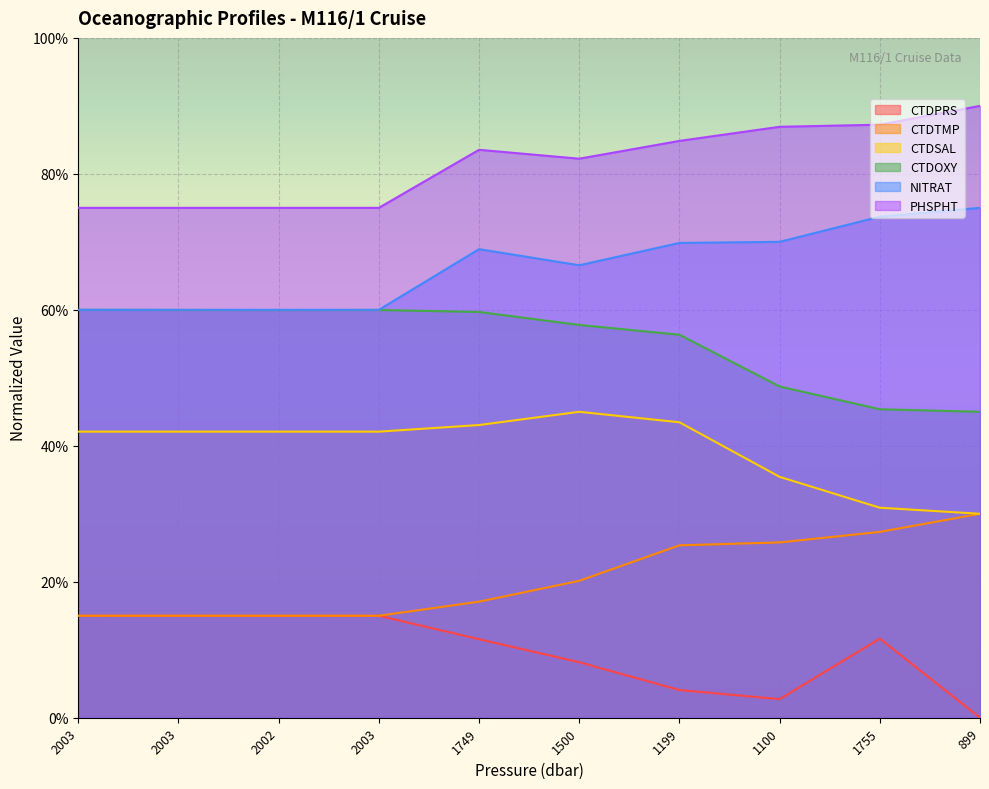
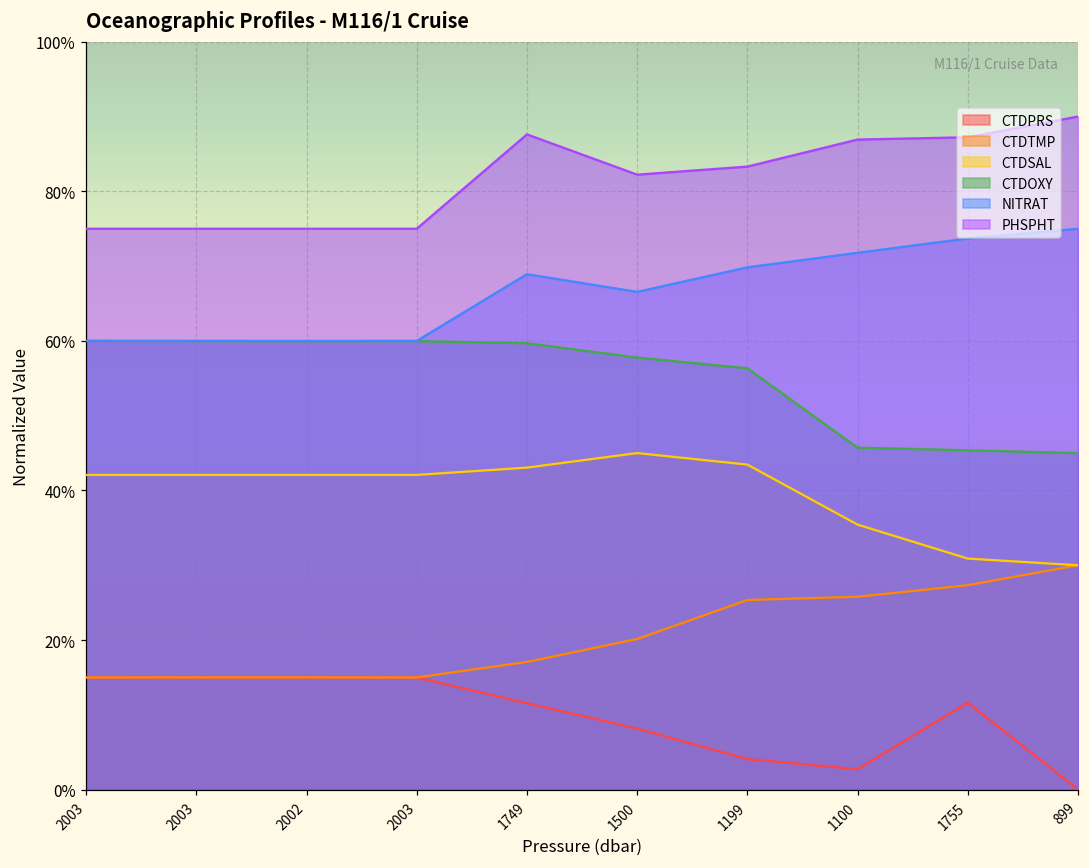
PHSPHT, 1749: 84% -> 88%
PHSPHT, 1199: 85% -> 83%
CTDOXY, 1100: 49% -> 46%
NITRAT, 1100: 70% -> 72%
